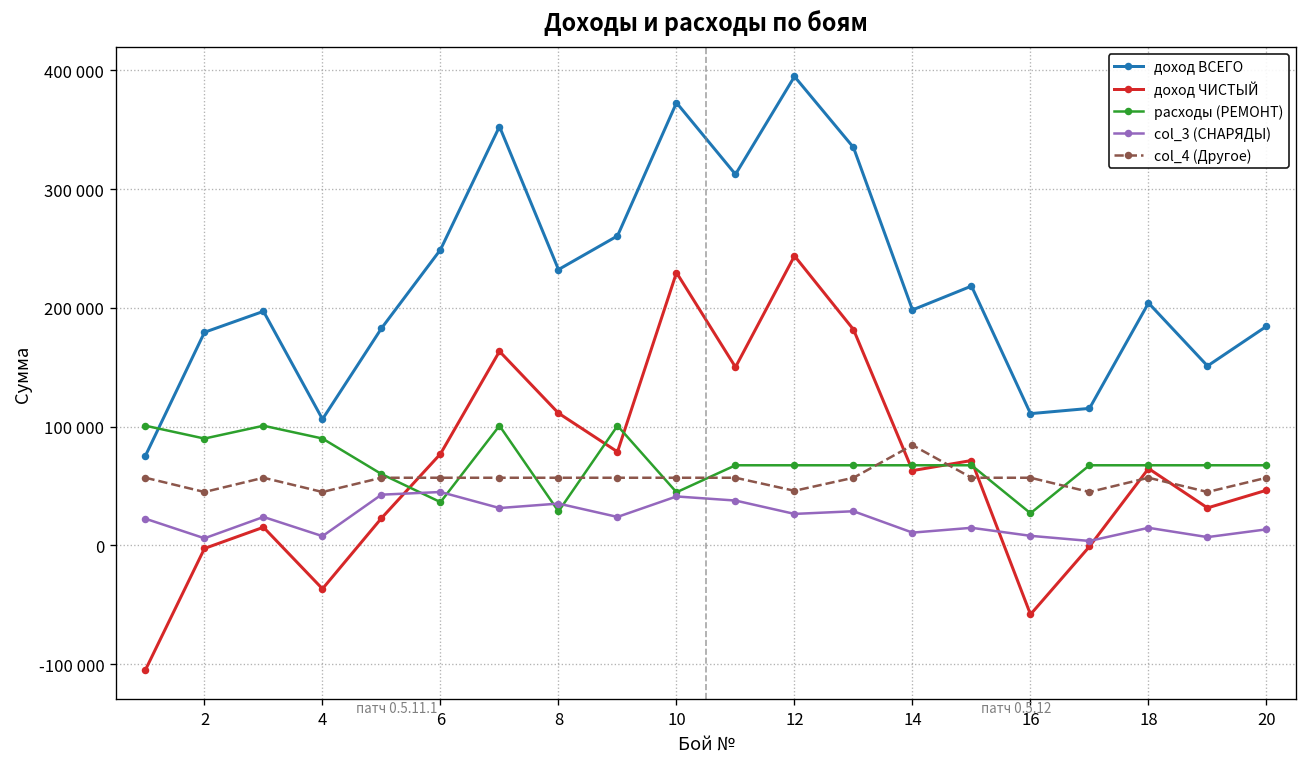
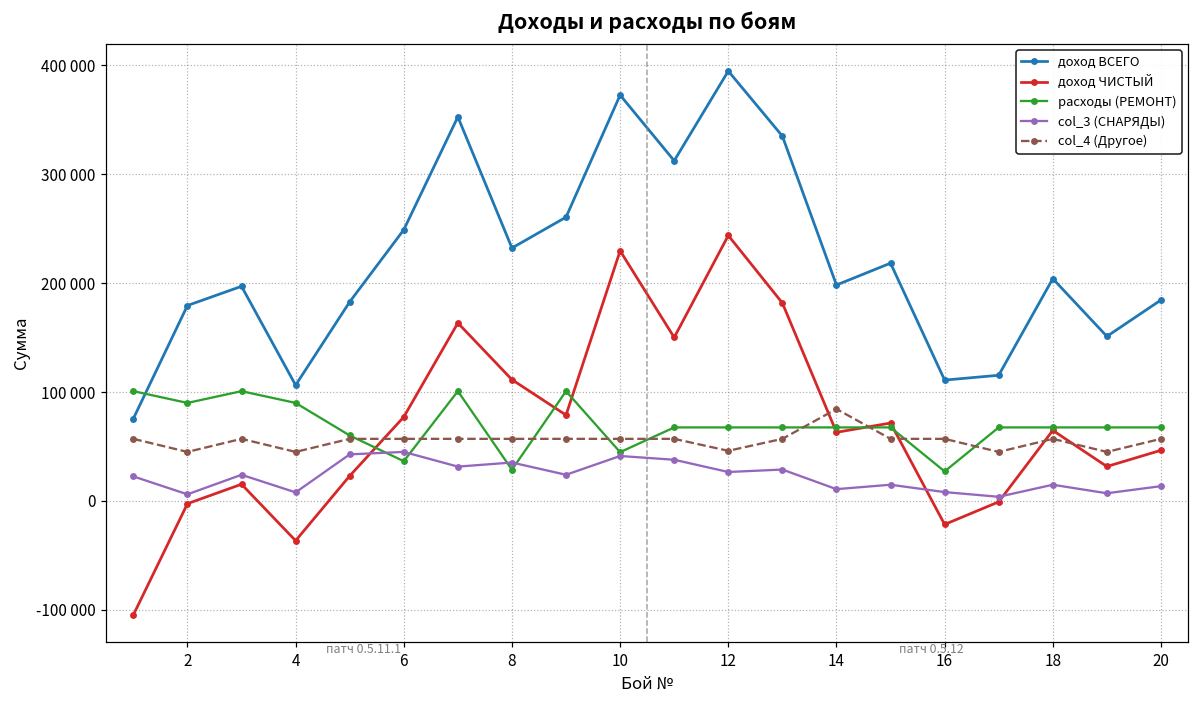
доход ЧИСТЫЙ, 16: -60000 -> -20000
